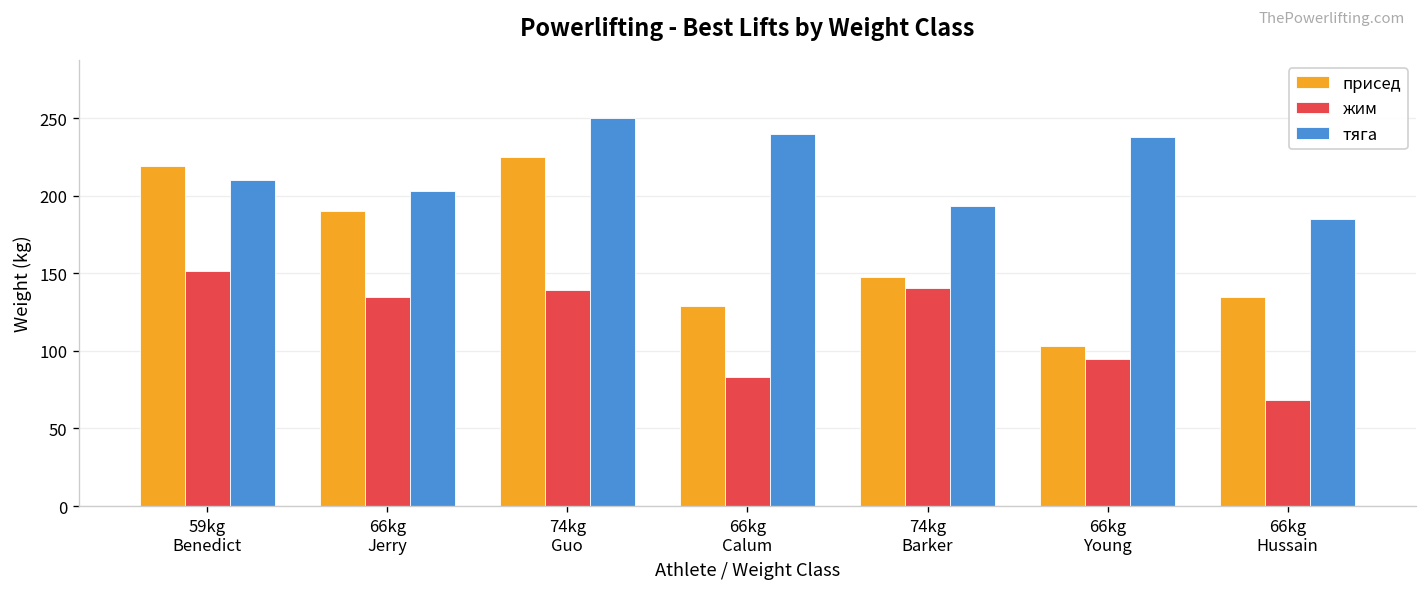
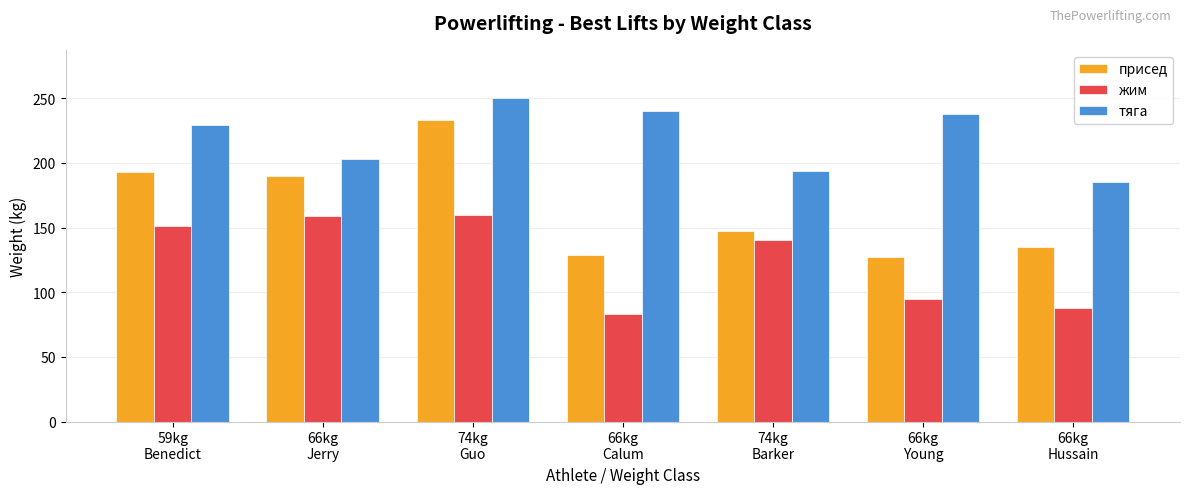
присед, 59kg Benedict: 219 -> 193
тяга, 59kg Benedict: 210 -> 229
жим, 66kg Jerry: 135 -> 159
присед, 74kg Guo: 225 -> 233
жим, 74kg Guo: 139 -> 160
присед, 66kg Young: 103 -> 128
жим, 66kg Hussain: 68 -> 88
